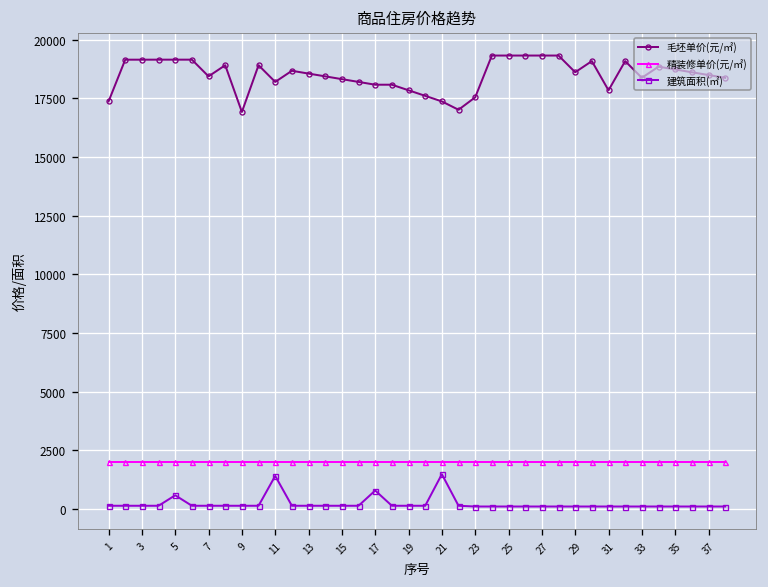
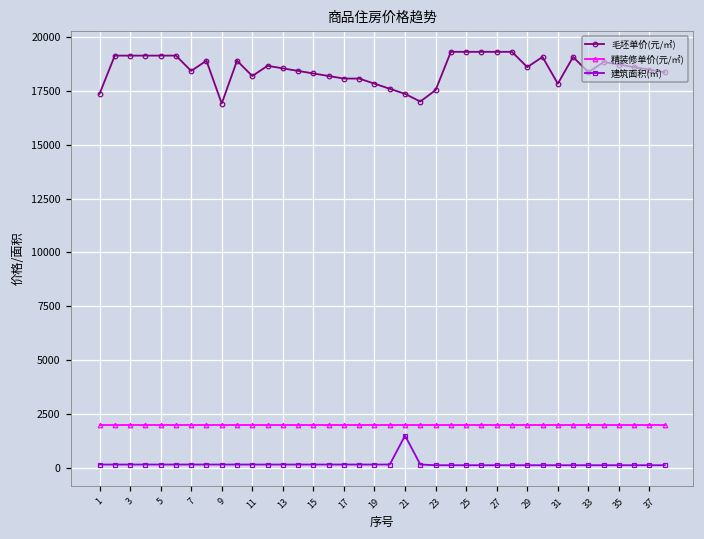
建筑面积(㎡), 5: 600 -> 100
建筑面积(㎡), 11: 1400 -> 100
建筑面积(㎡), 17: 800 -> 100
